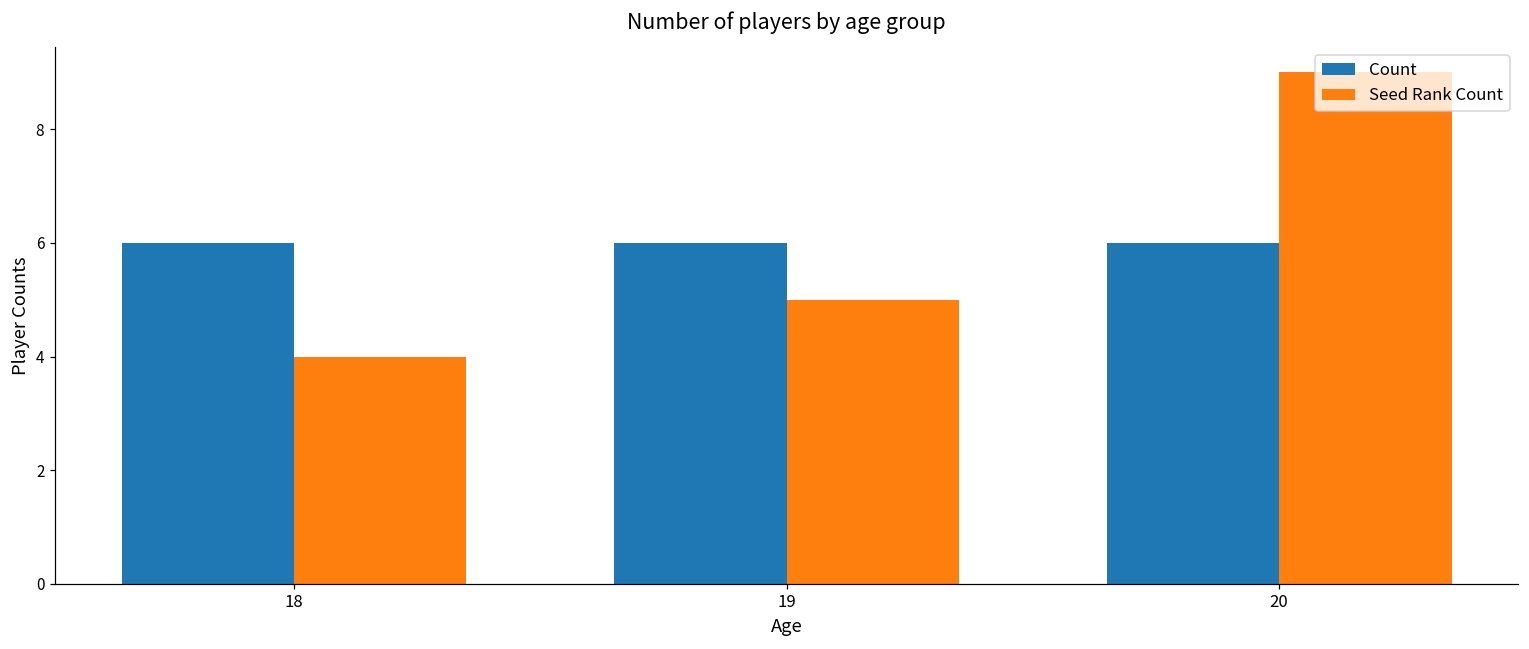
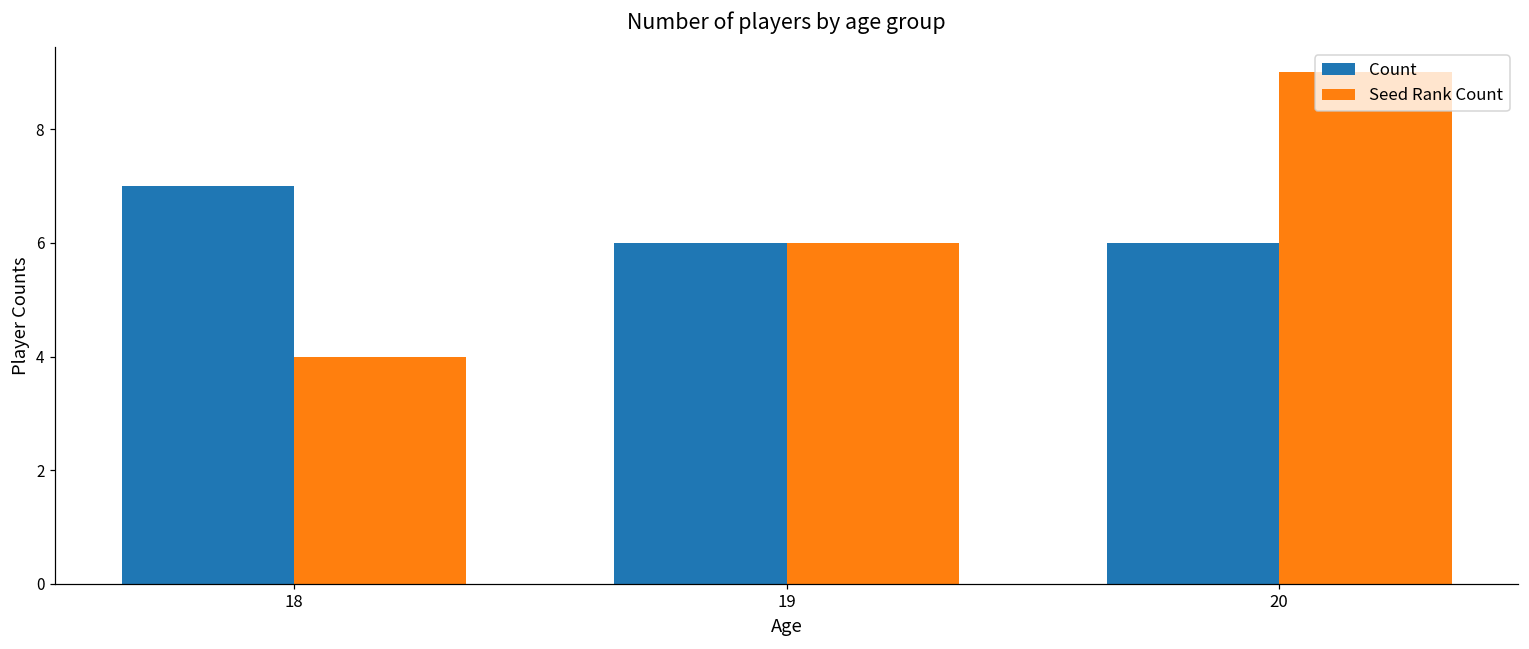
Count, 18: 6 -> 7
Seed Rank Count, 19: 5 -> 6
